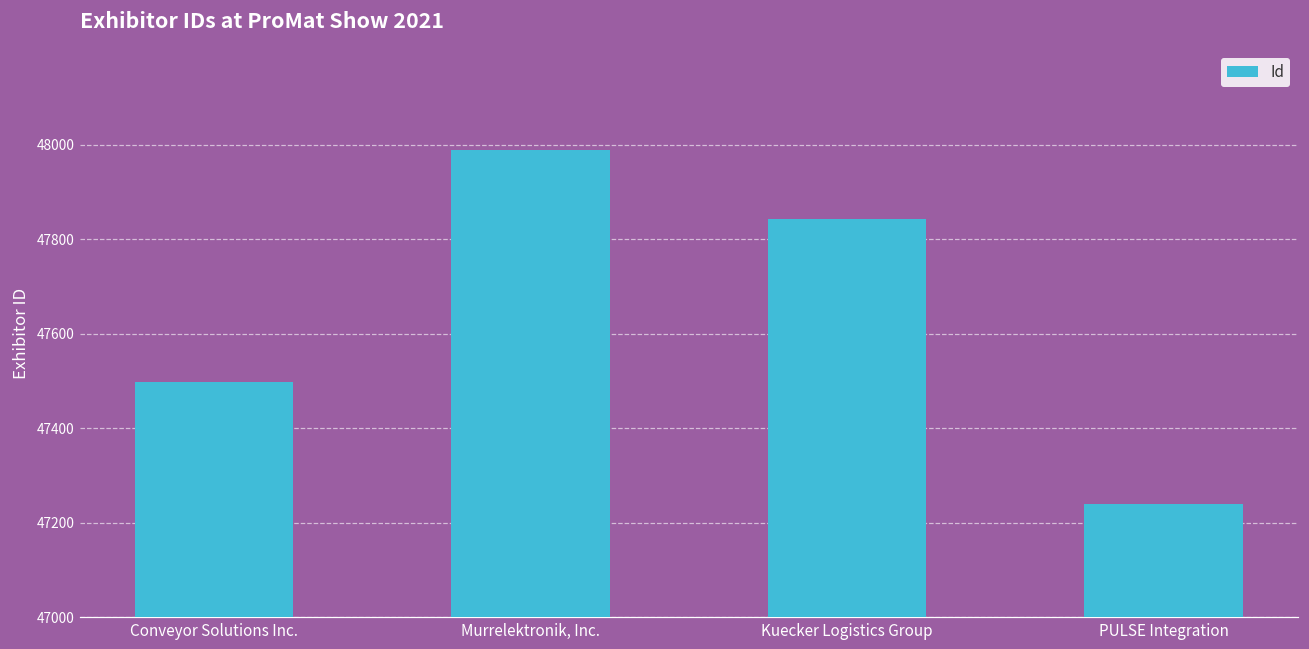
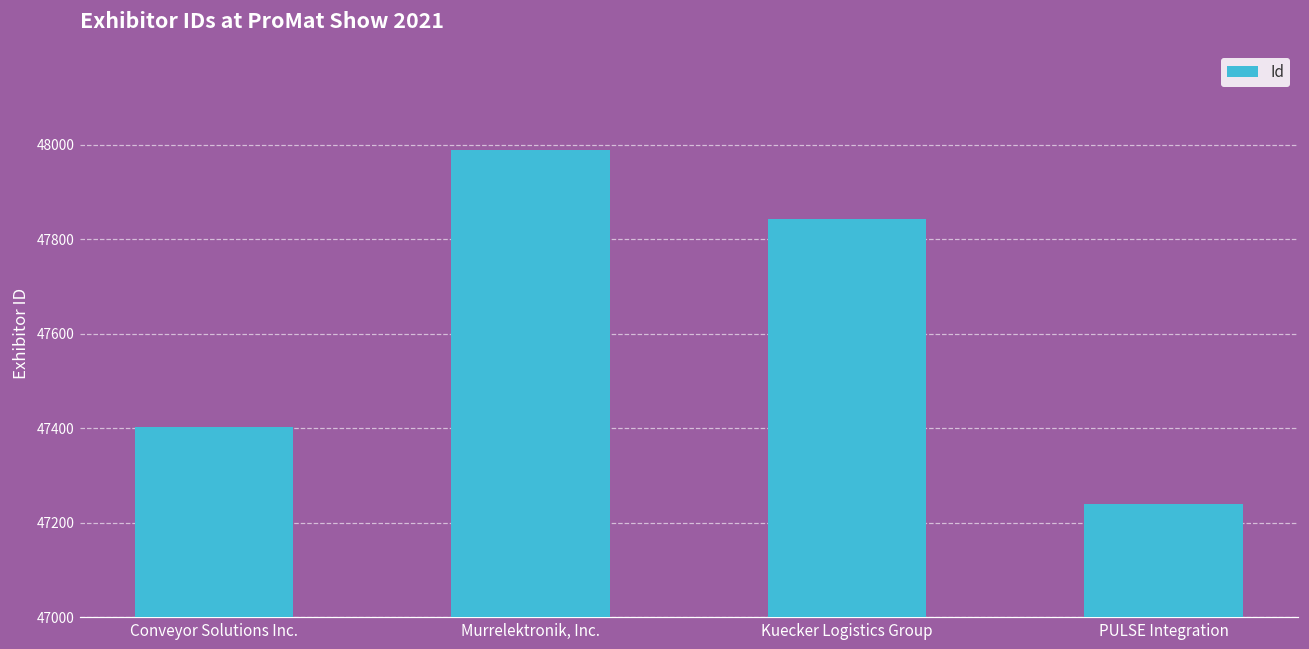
Conveyor Solutions Inc.: 47500 -> 47400
